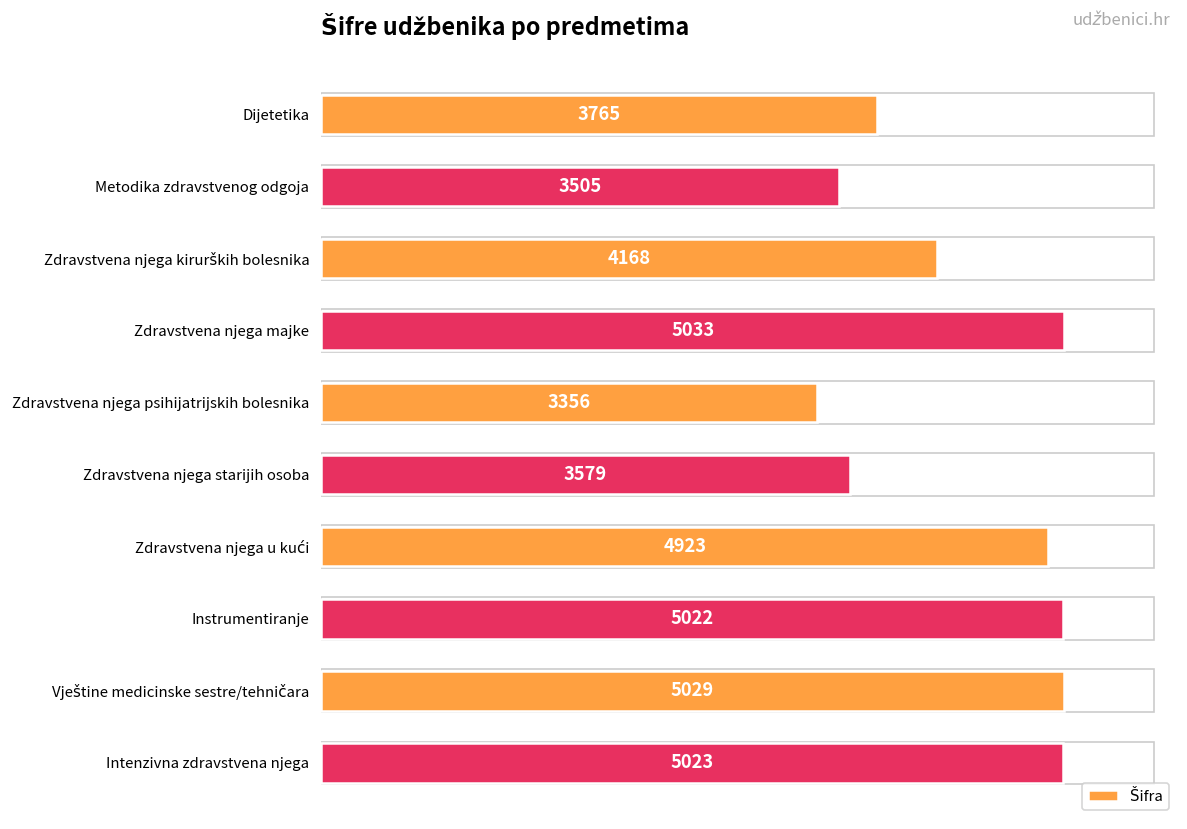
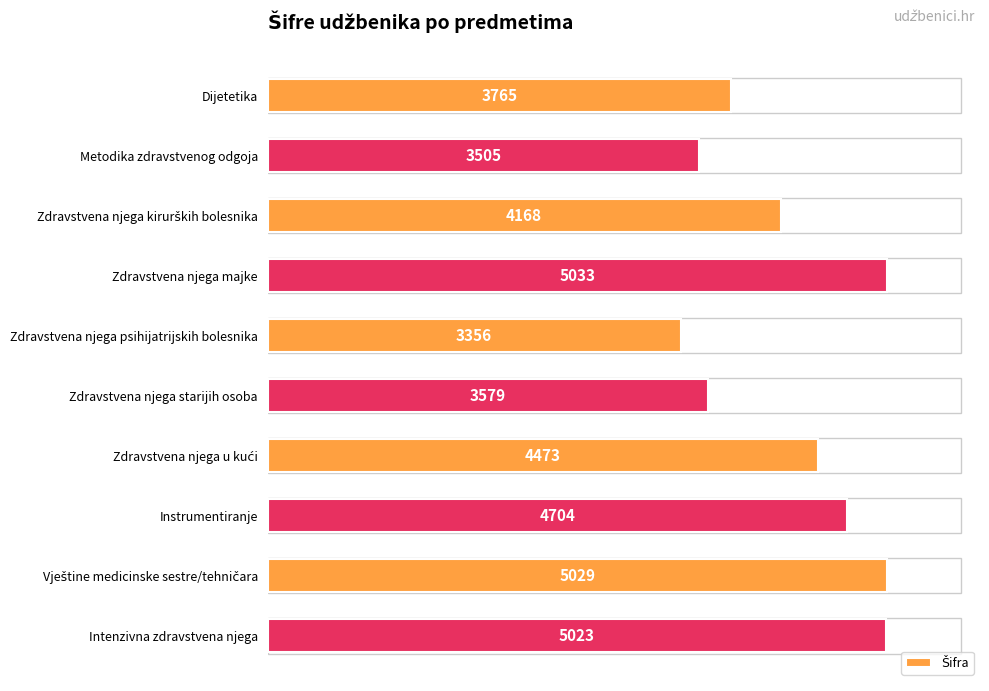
Zdravstvena njega u kući: 4923 -> 4473
Instrumentiranje: 5022 -> 4704
